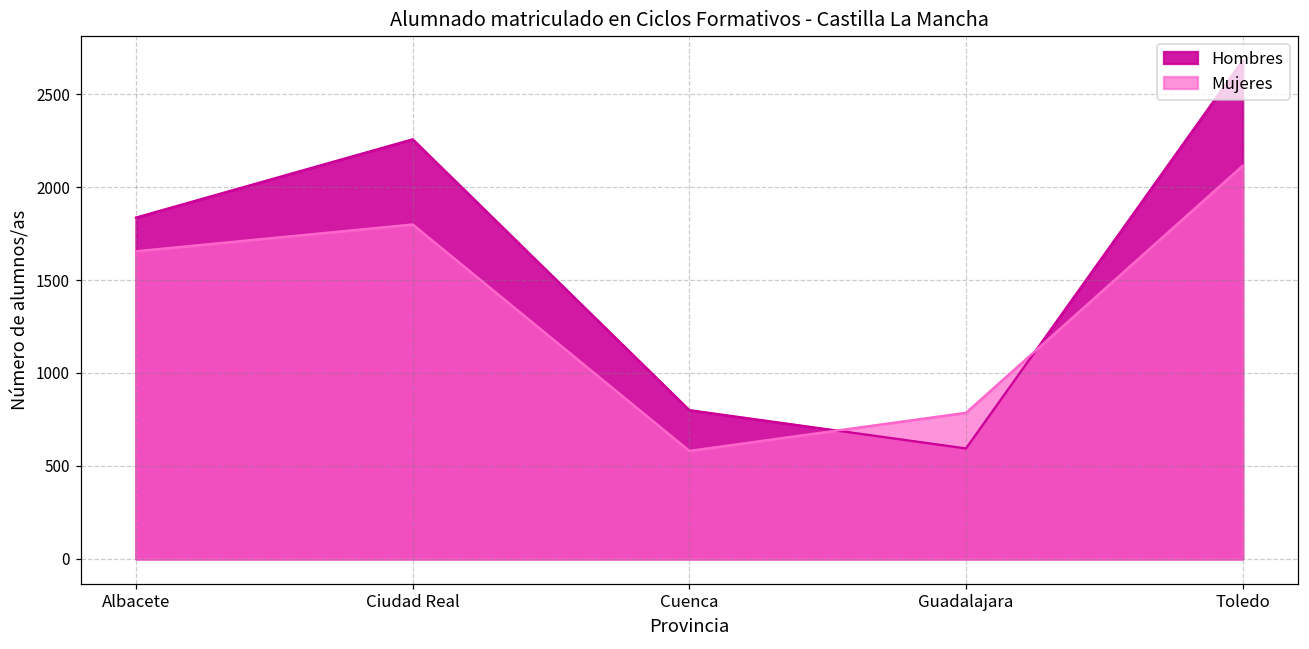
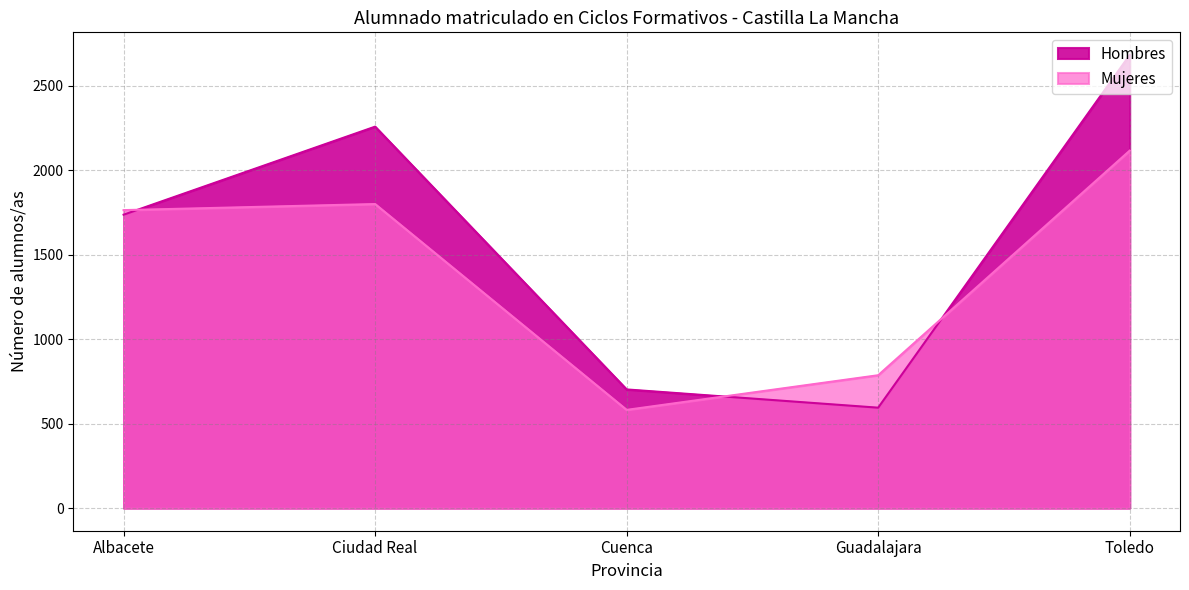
Hombres, Albacete: 1840 -> 1740
Mujeres, Albacete: 1660 -> 1760
Hombres, Cuenca: 800 -> 700
